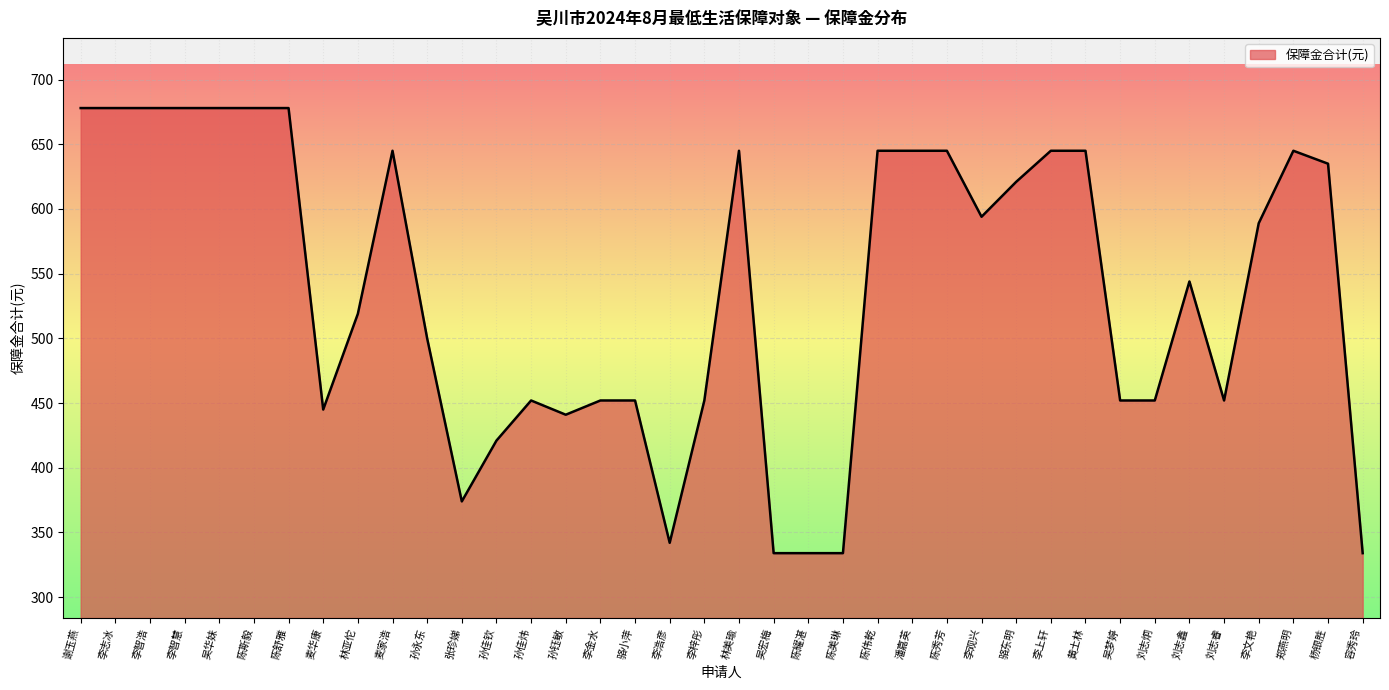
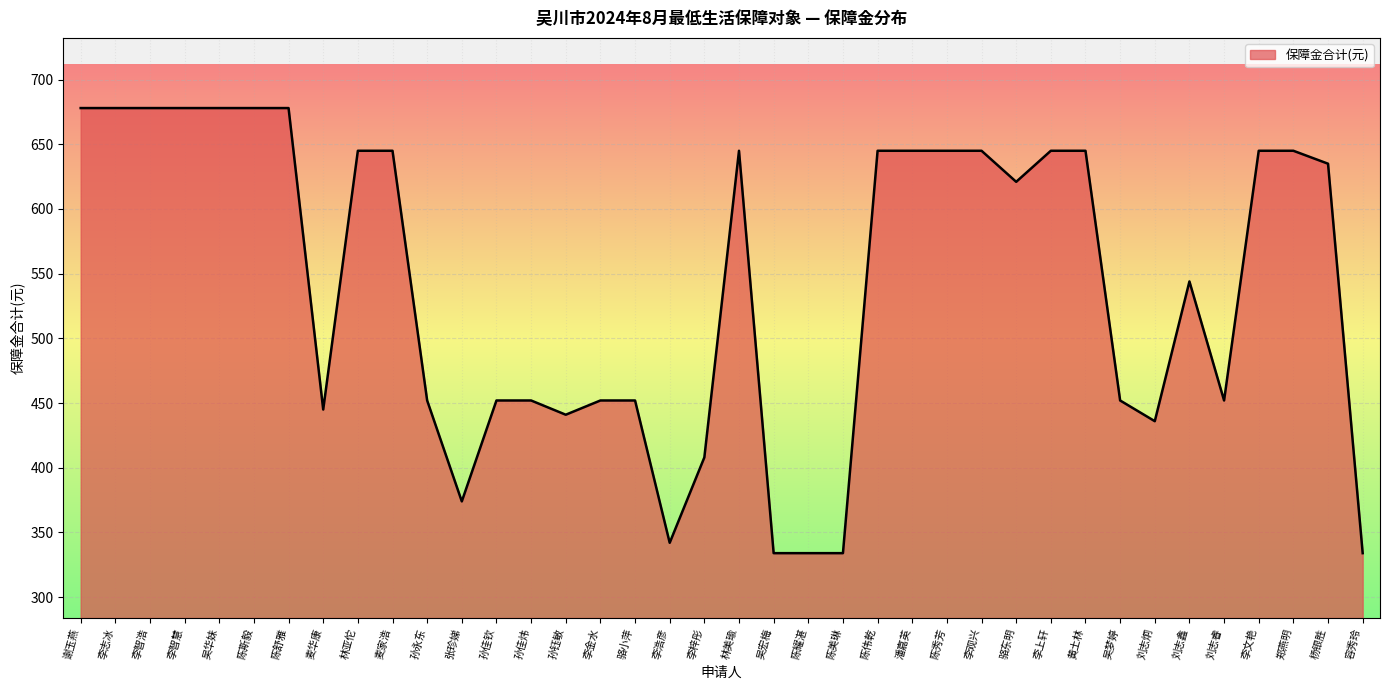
林亚佗: 519 -> 645
孙永东: 500 -> 452
孙佳钦: 421 -> 452
李梓彤: 452 -> 408
李观兴: 594 -> 645
刘志炯: 452 -> 436
李文艳: 589 -> 645
